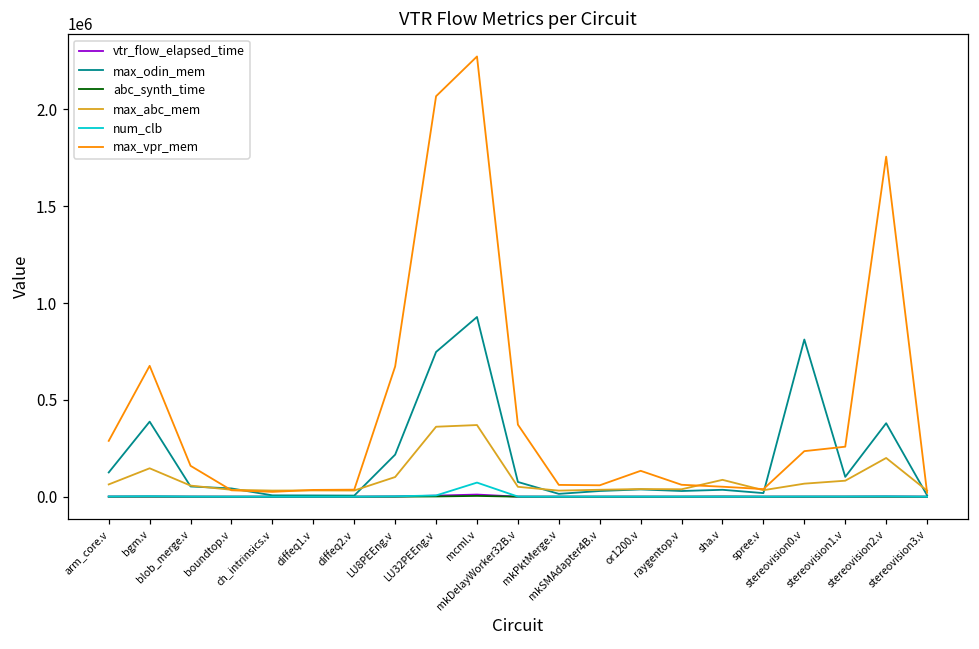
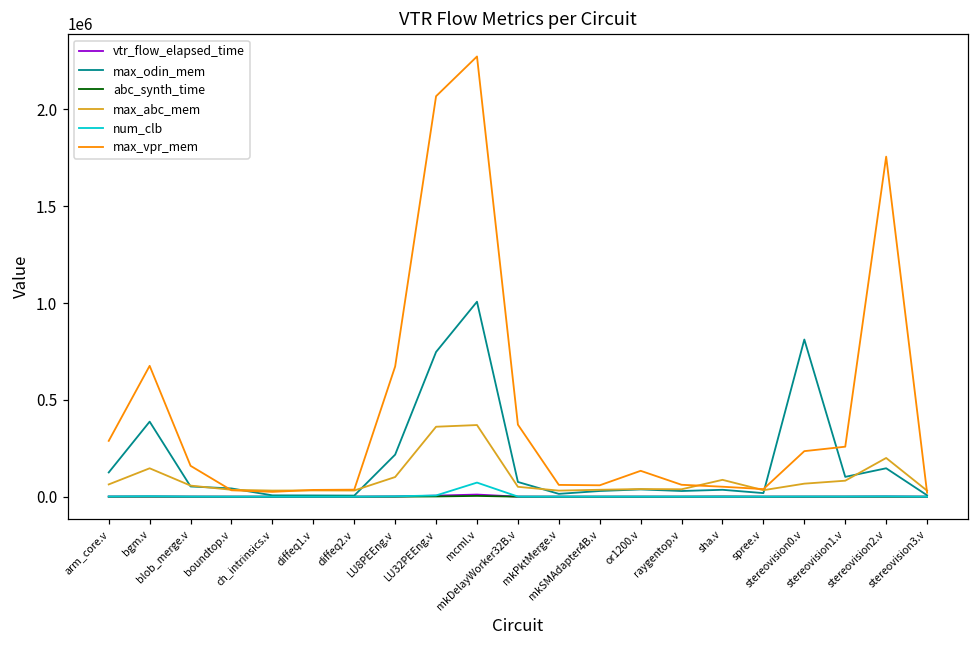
max_odin_mem, mcml.v: 930000 -> 1010000
max_odin_mem, stereovision2.v: 380000 -> 150000
